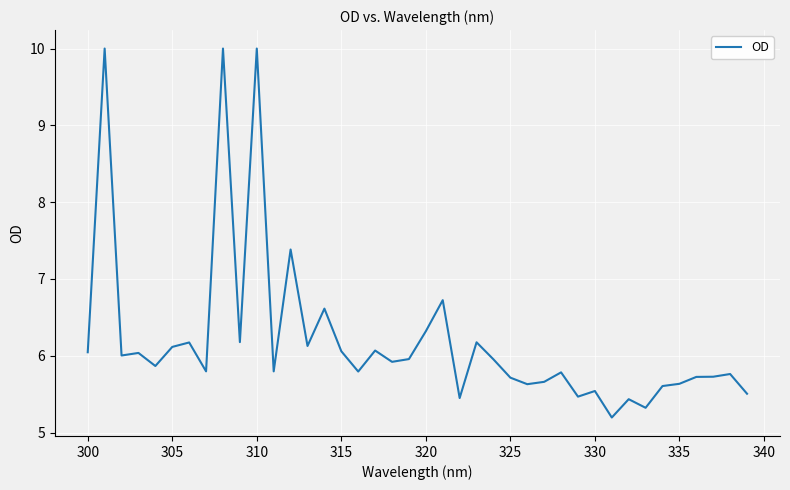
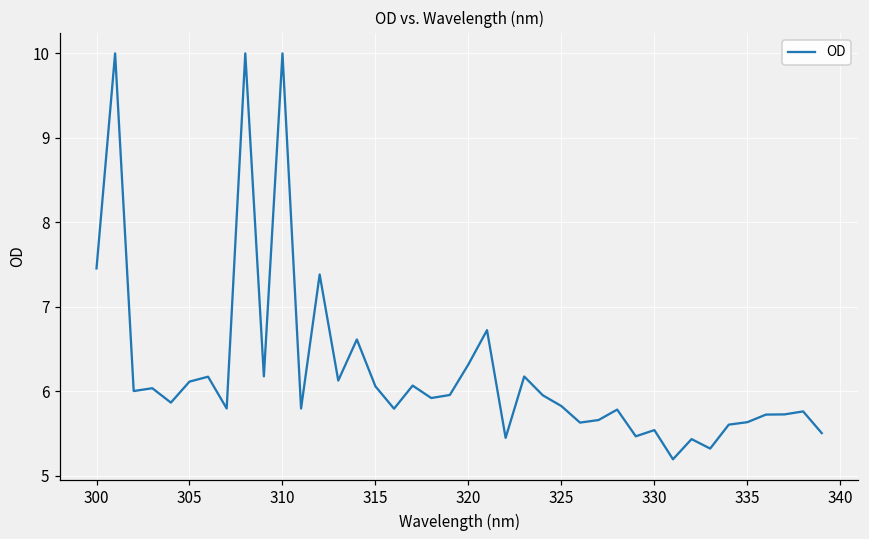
300: 6.0 -> 7.5
325: 5.7 -> 5.8
